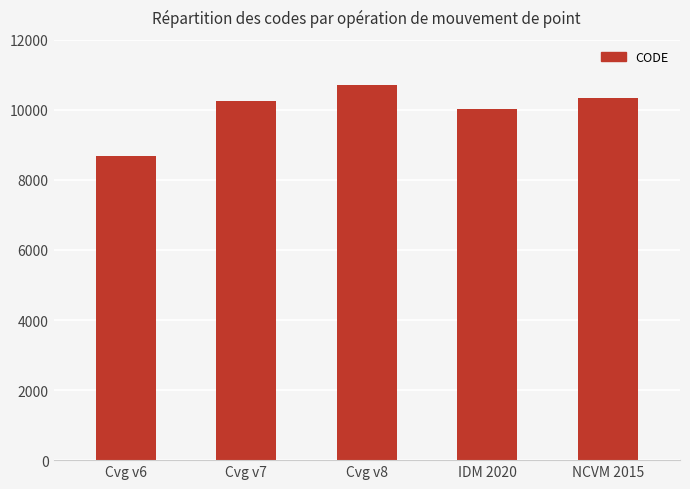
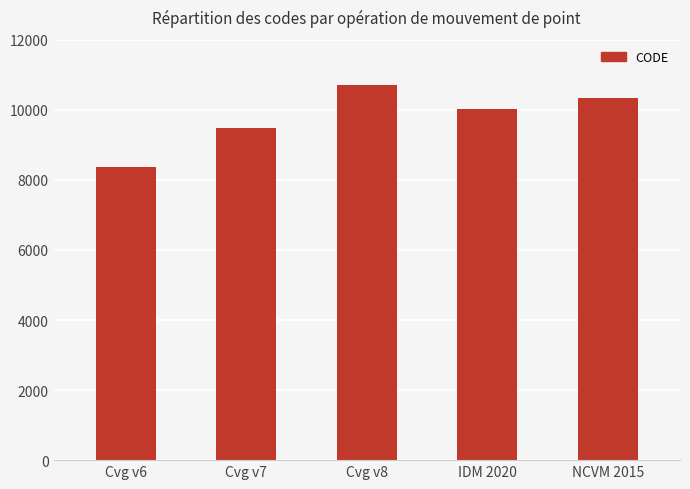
Cvg v6: 8700 -> 8400
Cvg v7: 10200 -> 9500
